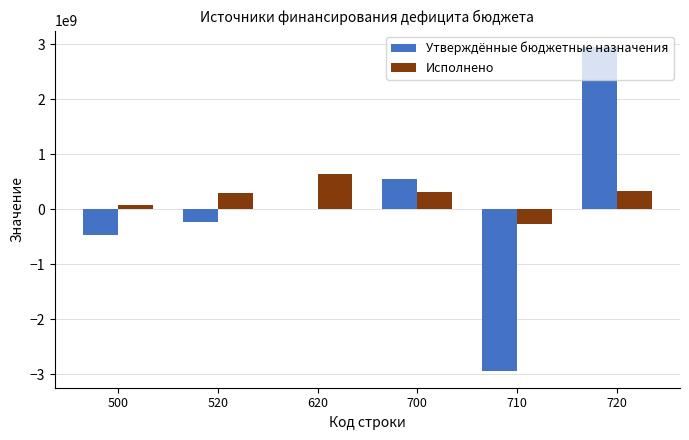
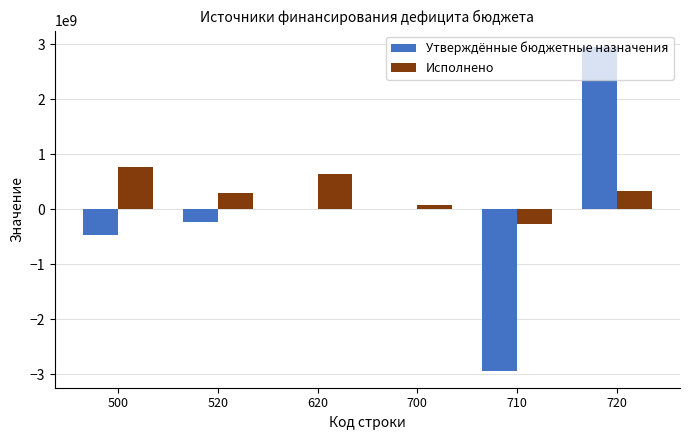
Исполнено, 500: 100000000 -> 800000000
Утверждённые бюджетные назначения, 700: 600000000 -> 0
Исполнено, 700: 300000000 -> 100000000
